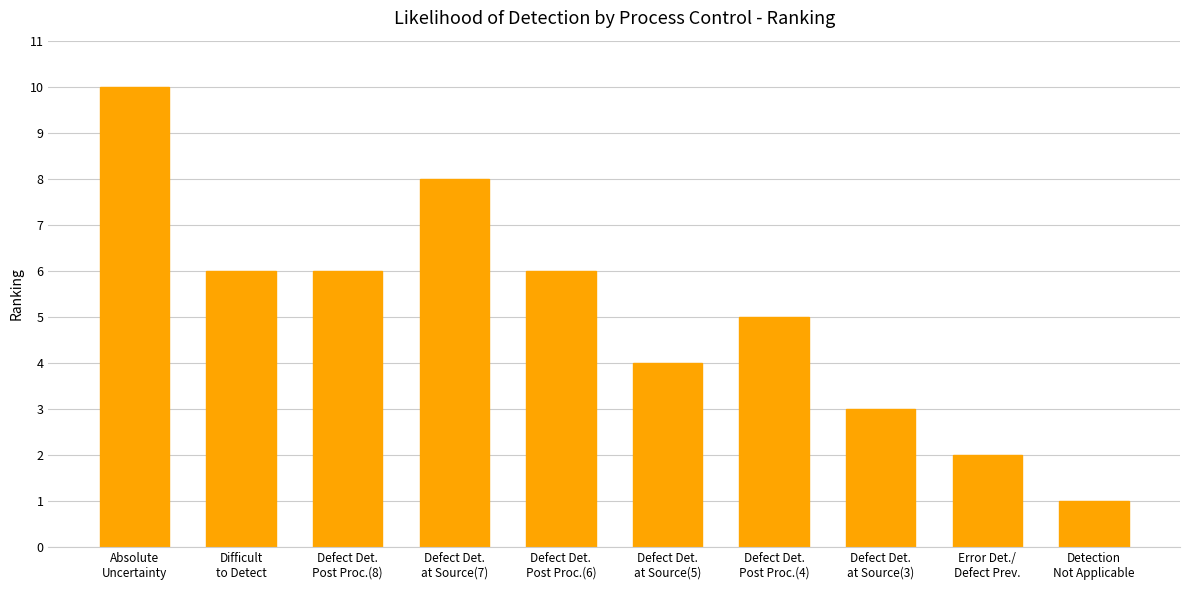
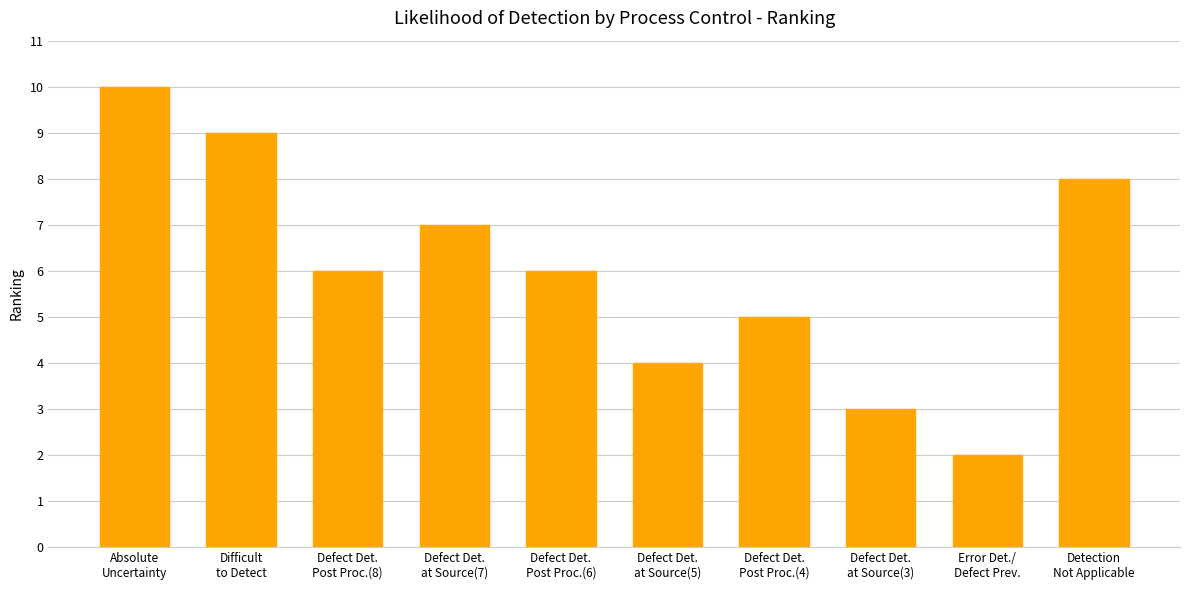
Difficult to Detect: 6 -> 9
Defect Det. at Source(7): 8 -> 7
Detection Not Applicable: 1 -> 8
